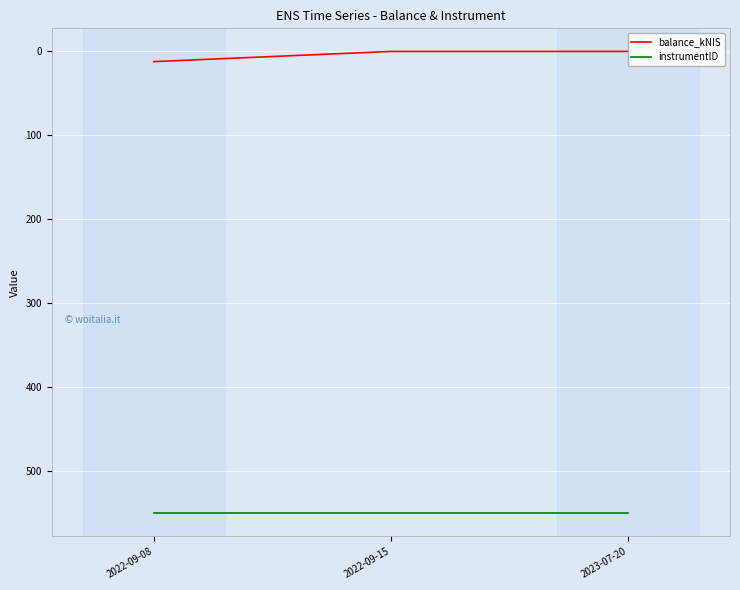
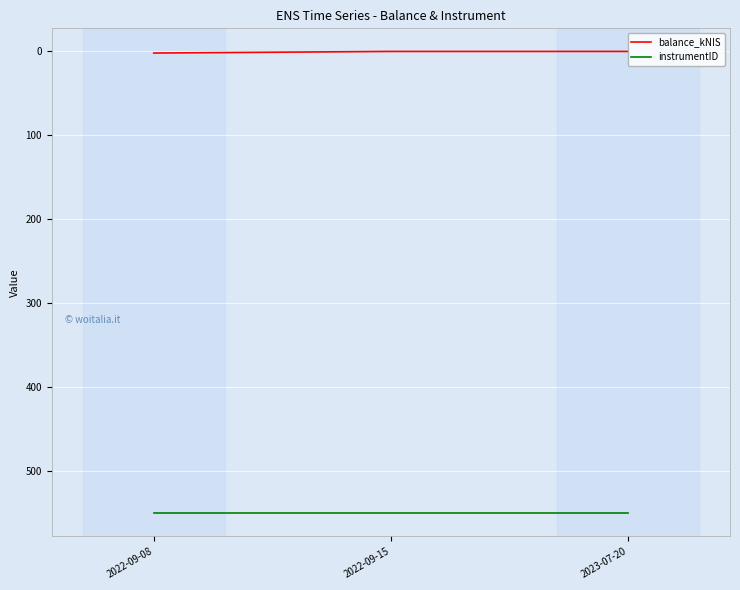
balance_kNIS, 2022-09-08: 10 -> 0
